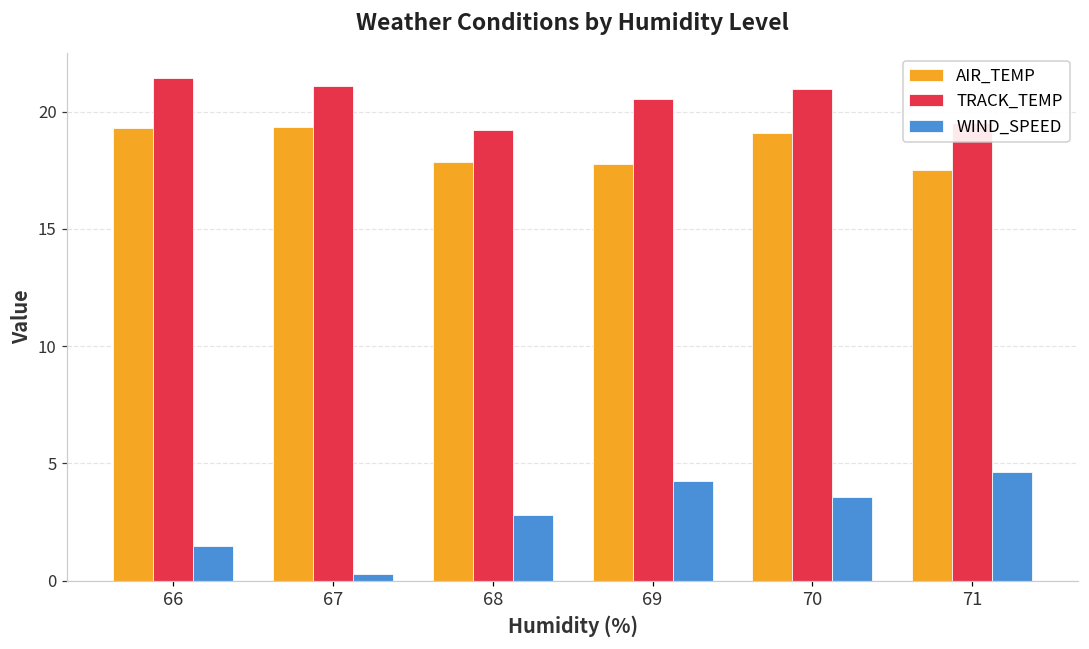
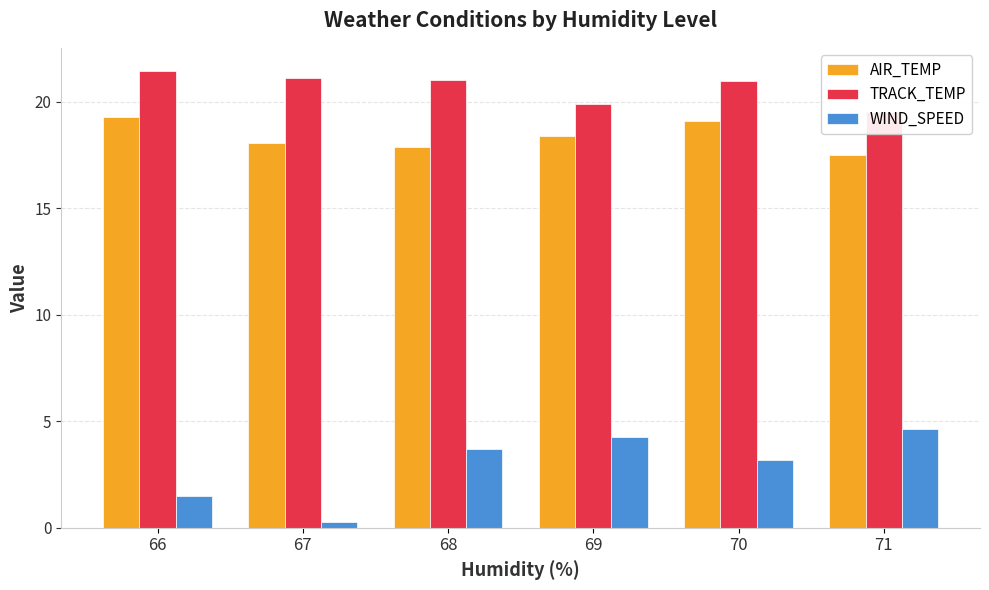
AIR_TEMP, 67: 19.4 -> 18.1
TRACK_TEMP, 68: 19.2 -> 21.0
WIND_SPEED, 68: 2.8 -> 3.7
AIR_TEMP, 69: 17.8 -> 18.4
TRACK_TEMP, 69: 20.6 -> 19.9
WIND_SPEED, 70: 3.6 -> 3.2
